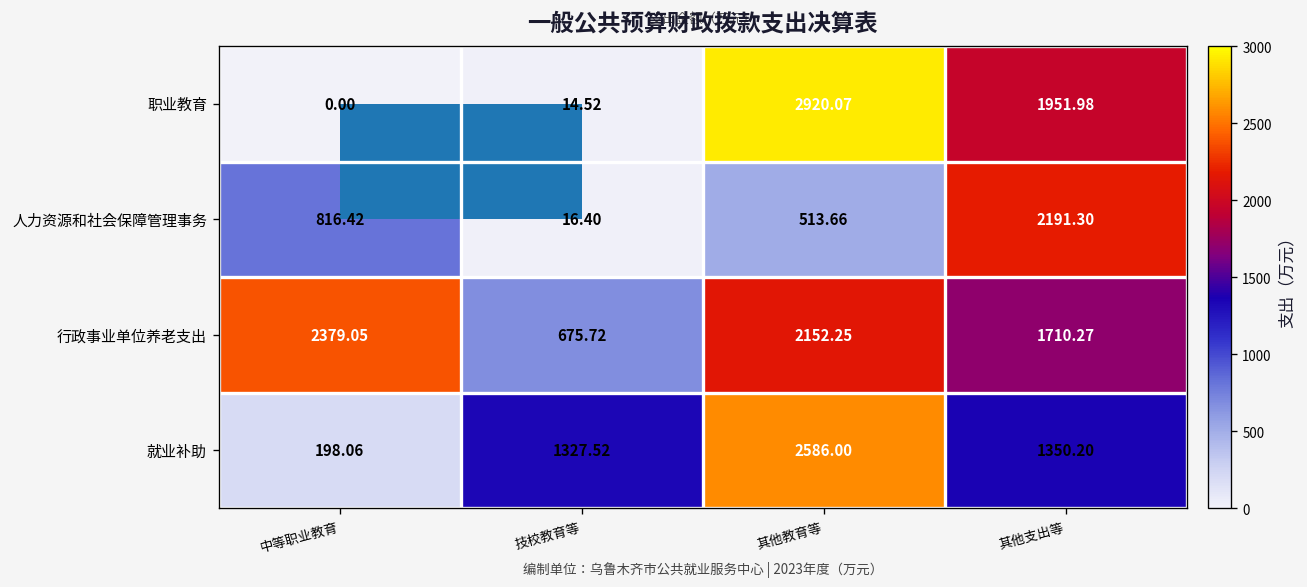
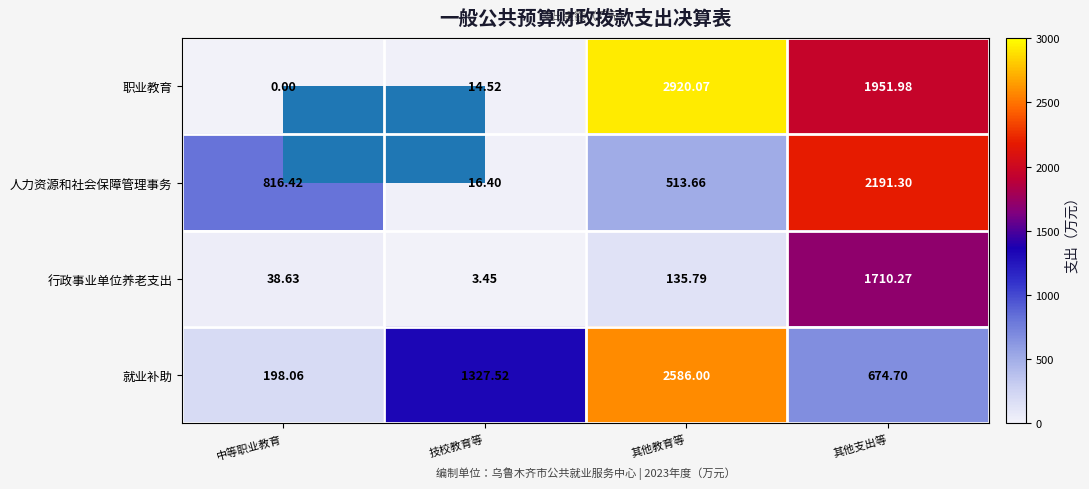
行政事业单位养老支出, 中等职业教育: 2379.05 -> 38.63
行政事业单位养老支出, 技校教育等: 675.72 -> 3.45
行政事业单位养老支出, 其他教育等: 2152.25 -> 135.79
就业补助, 其他支出等: 1350.20 -> 674.70
